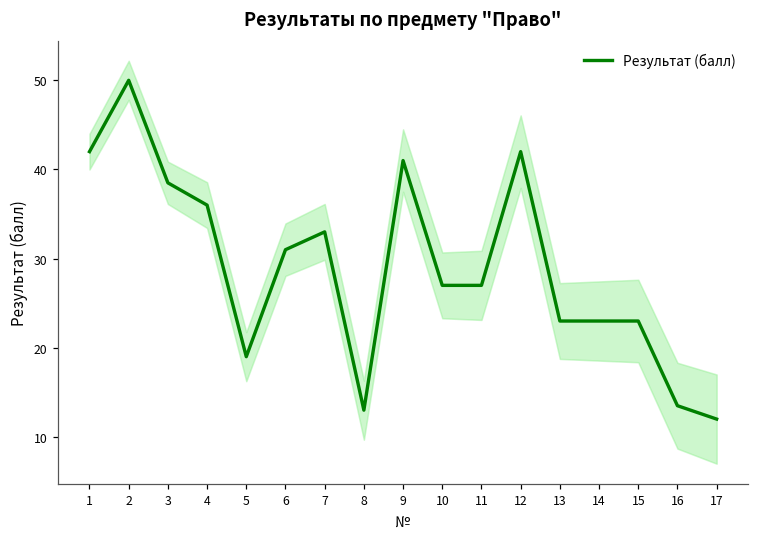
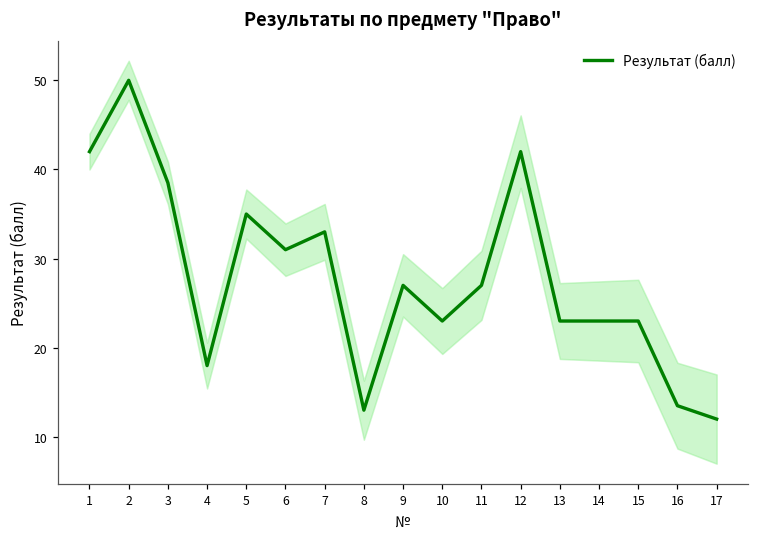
Результат (балл), 4: 36 -> 18
Результат (балл), 5: 19 -> 35
Результат (балл), 9: 41 -> 27
Результат (балл), 10: 27 -> 23
